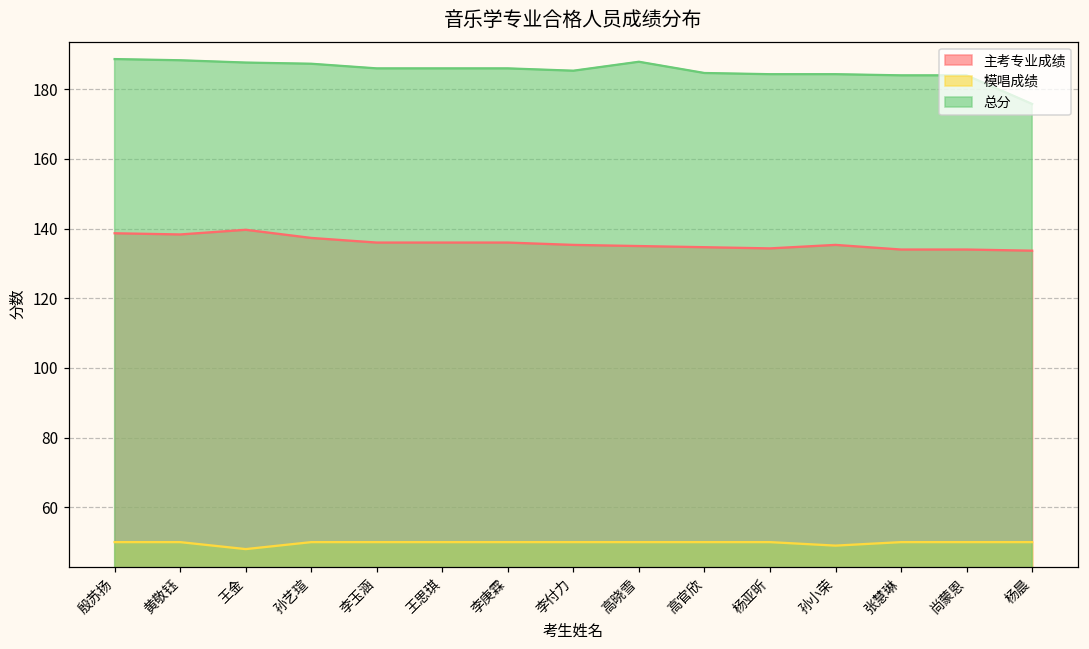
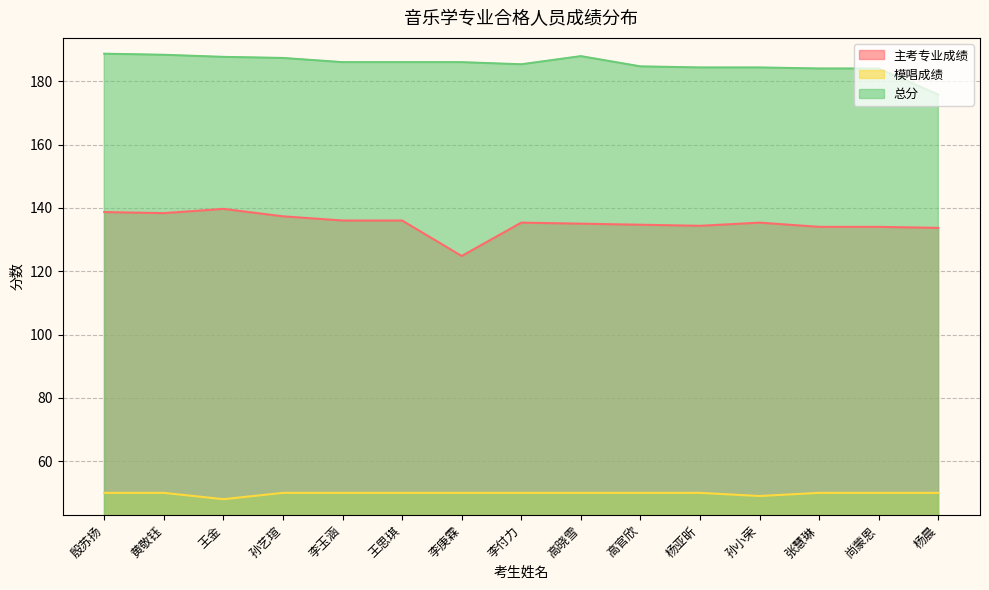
主考专业成绩, 李庚霖: 136 -> 125
